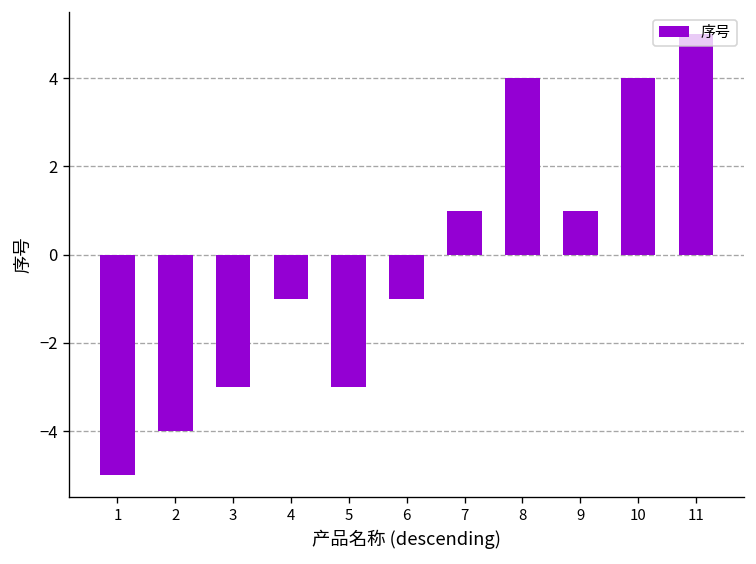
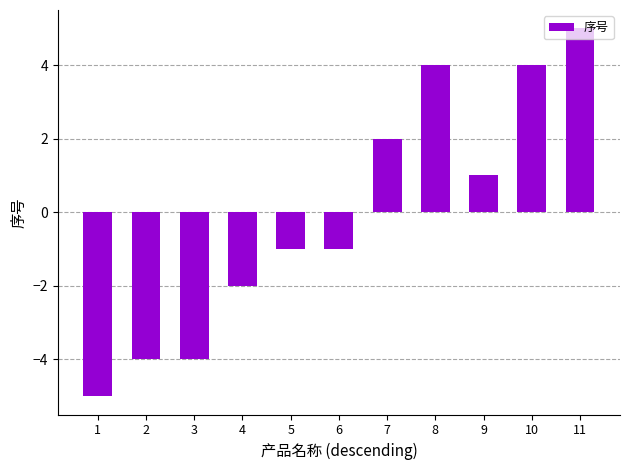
3: -3.0 -> -4.0
4: -1.0 -> -2.0
5: -3.0 -> -1.0
7: 1.0 -> 2.0
